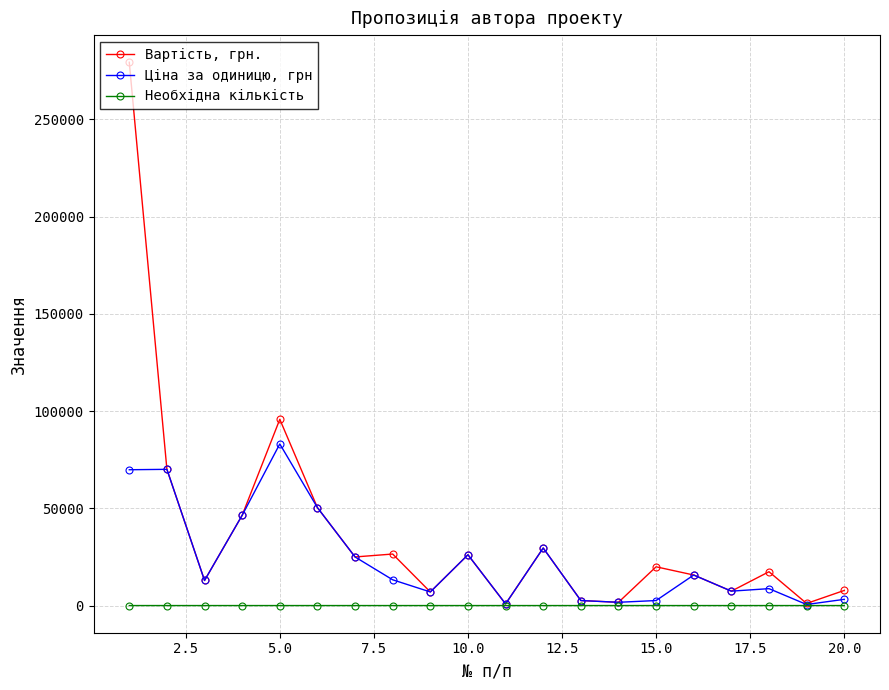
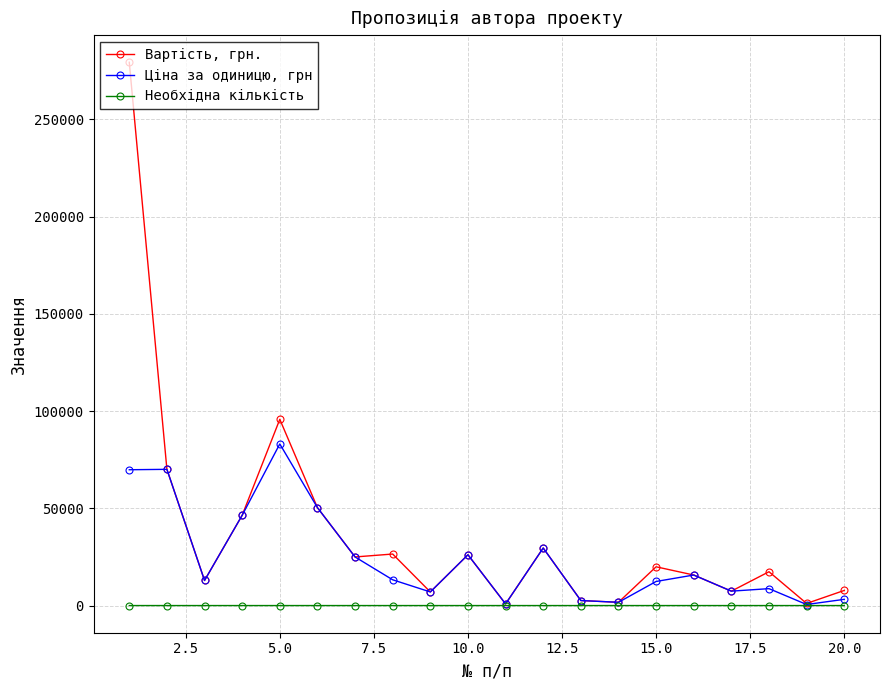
Ціна за одиницю, грн, 15.0: 3000 -> 12000
